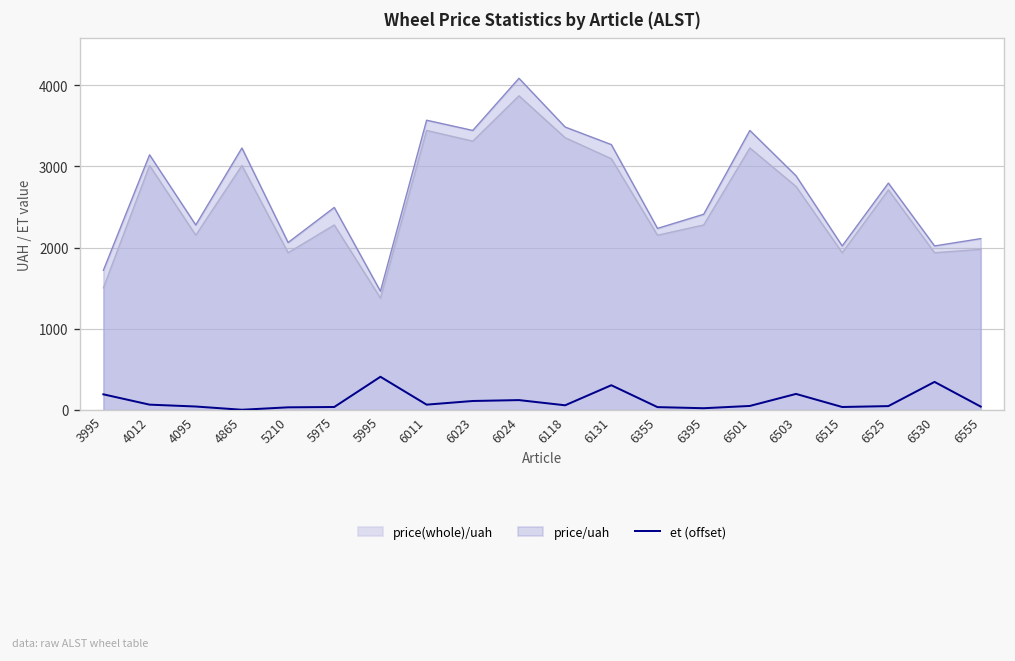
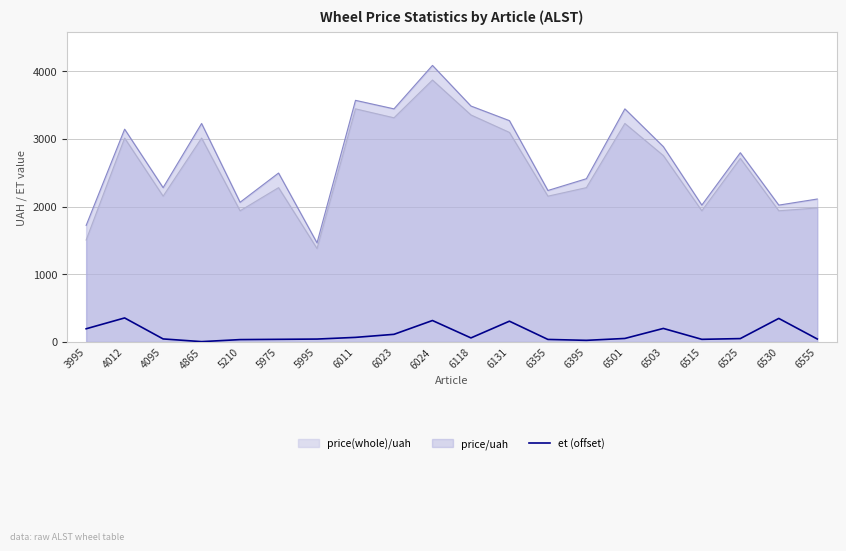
et (offset), 4012: 100 -> 400
et (offset), 5995: 400 -> 0
et (offset), 6024: 100 -> 300
